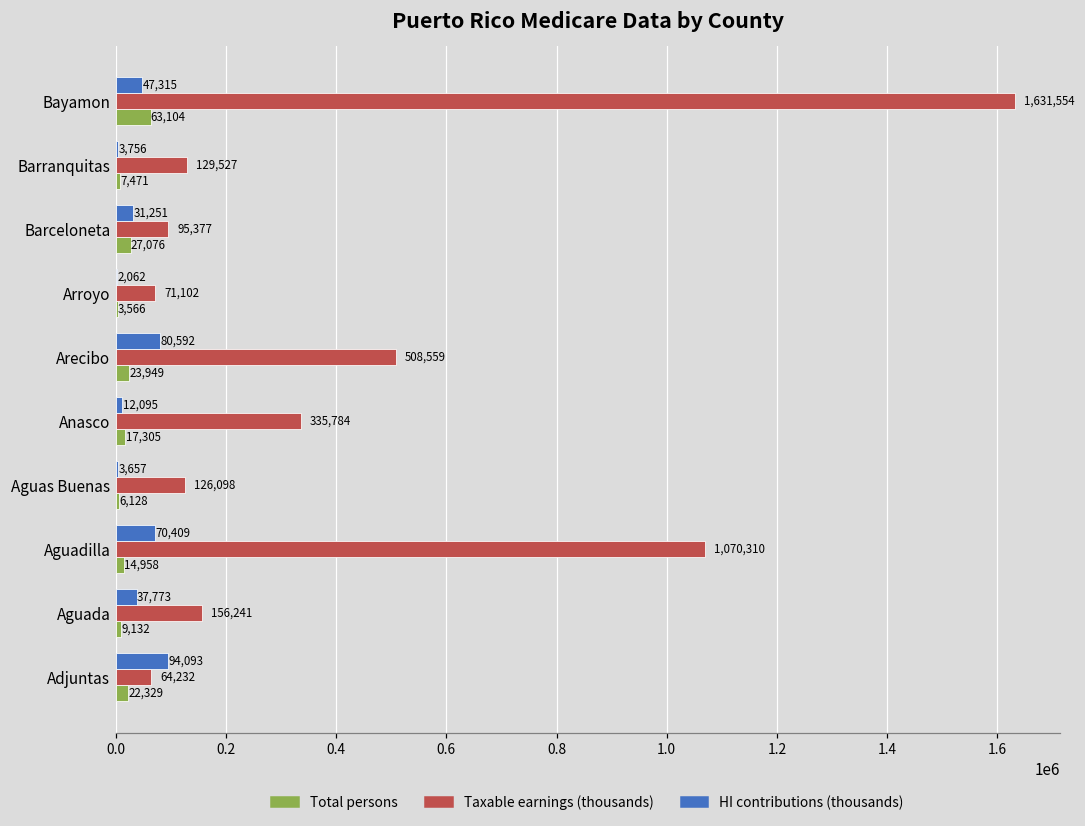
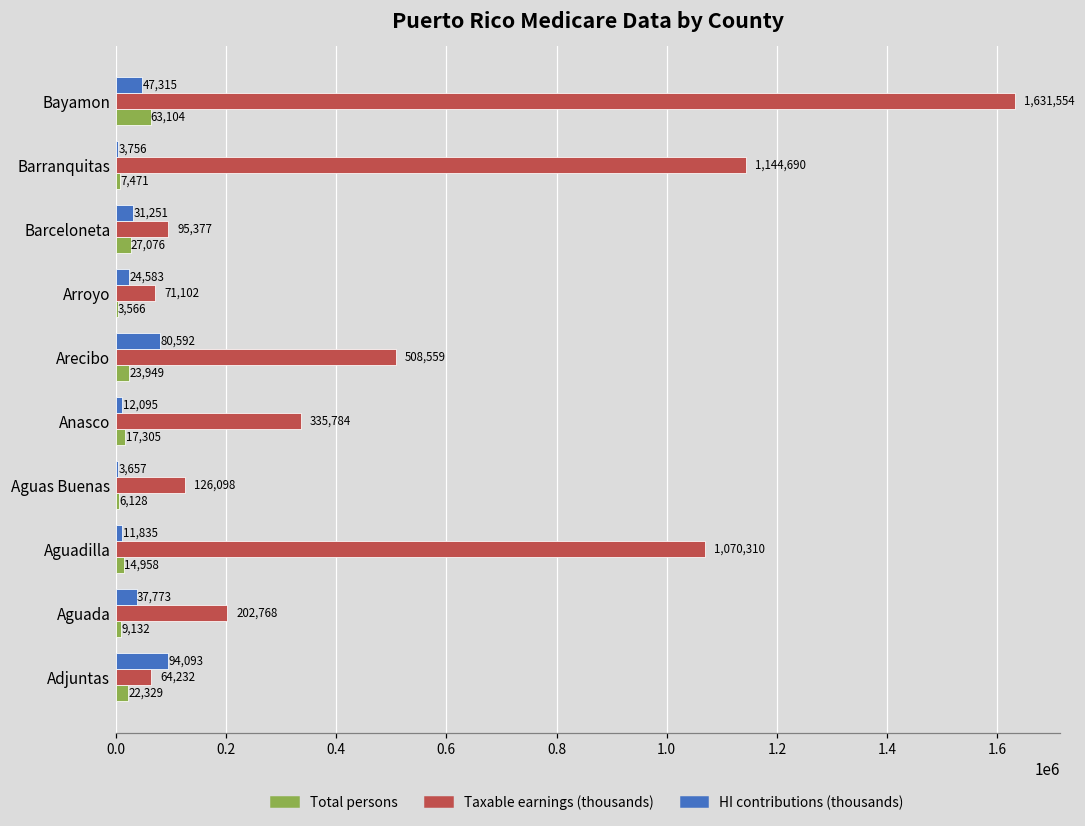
Taxable earnings (thousands), Barranquitas: 129,527 -> 1,144,690
HI contributions (thousands), Arroyo: 2,062 -> 24,583
HI contributions (thousands), Aguadilla: 70,409 -> 11,835
Taxable earnings (thousands), Aguada: 156,241 -> 202,768
